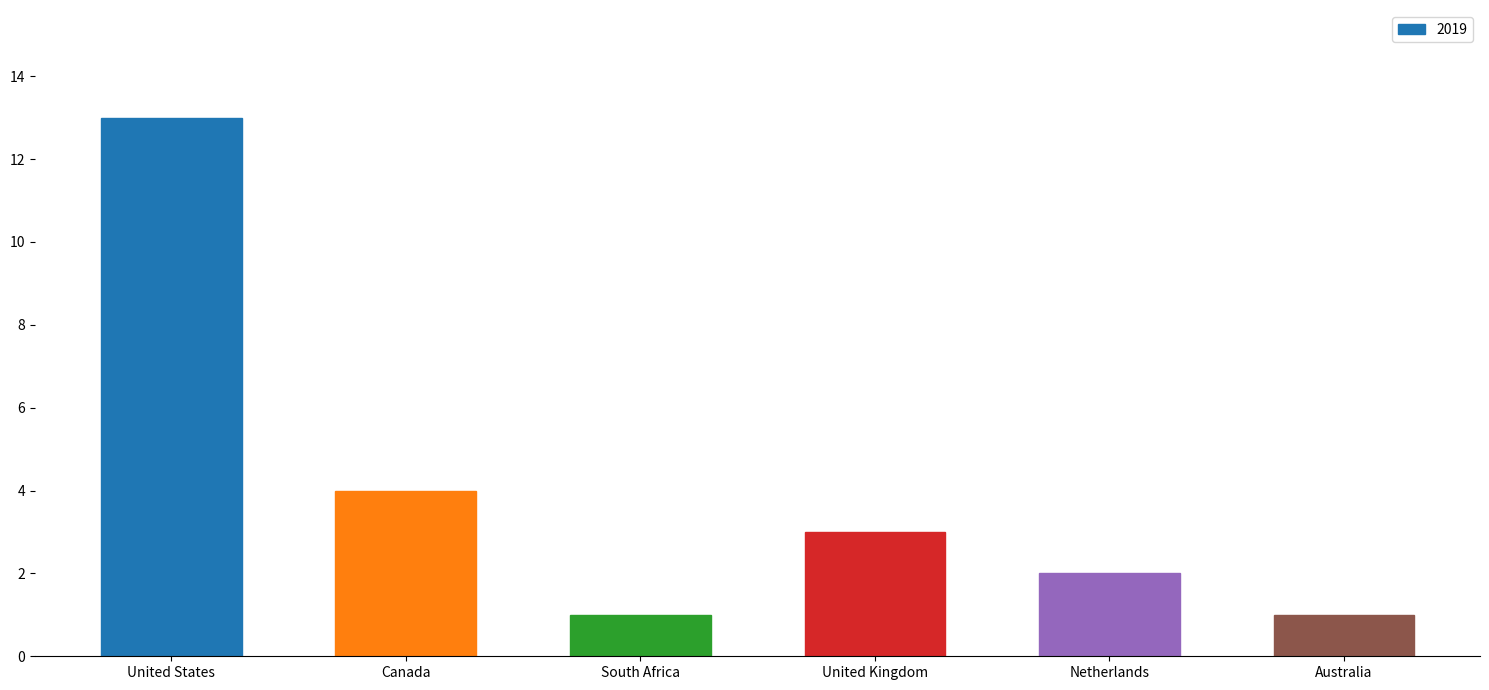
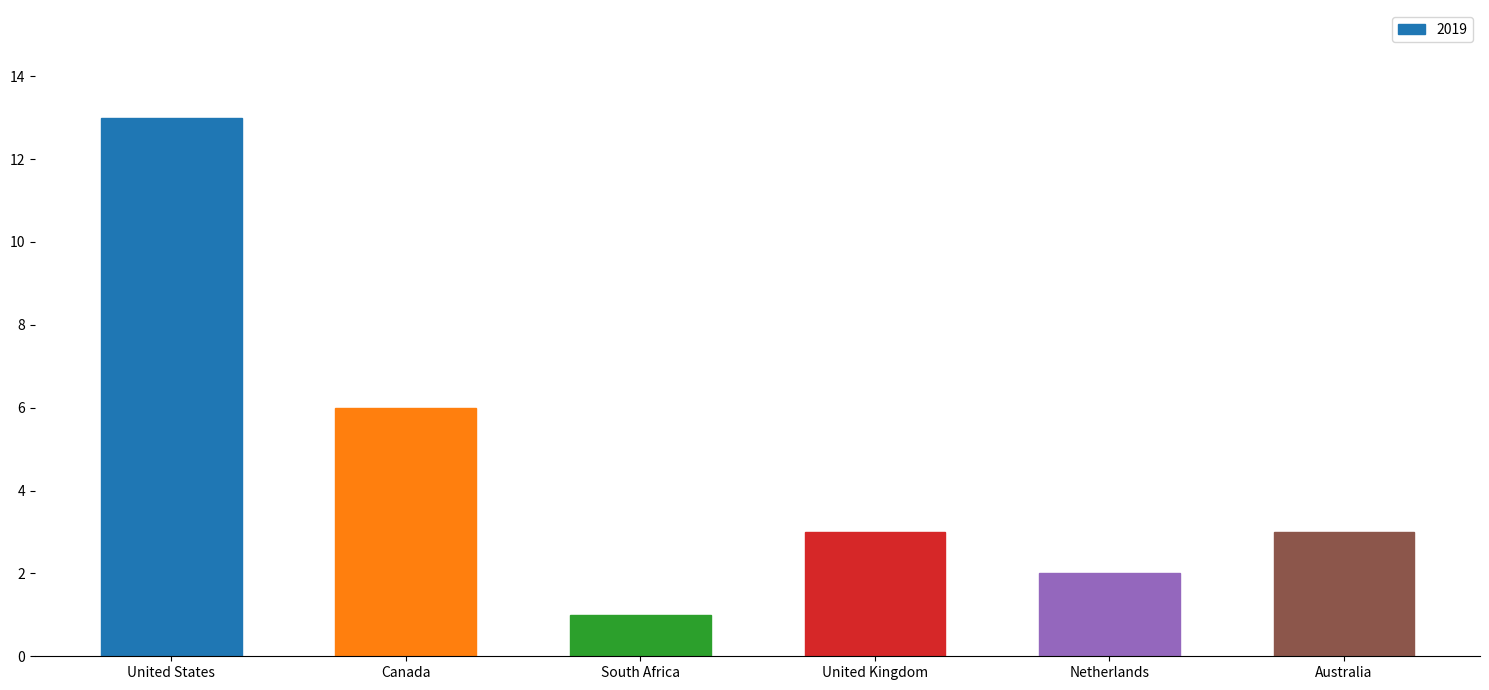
Canada: 4 -> 6
Australia: 1 -> 3
